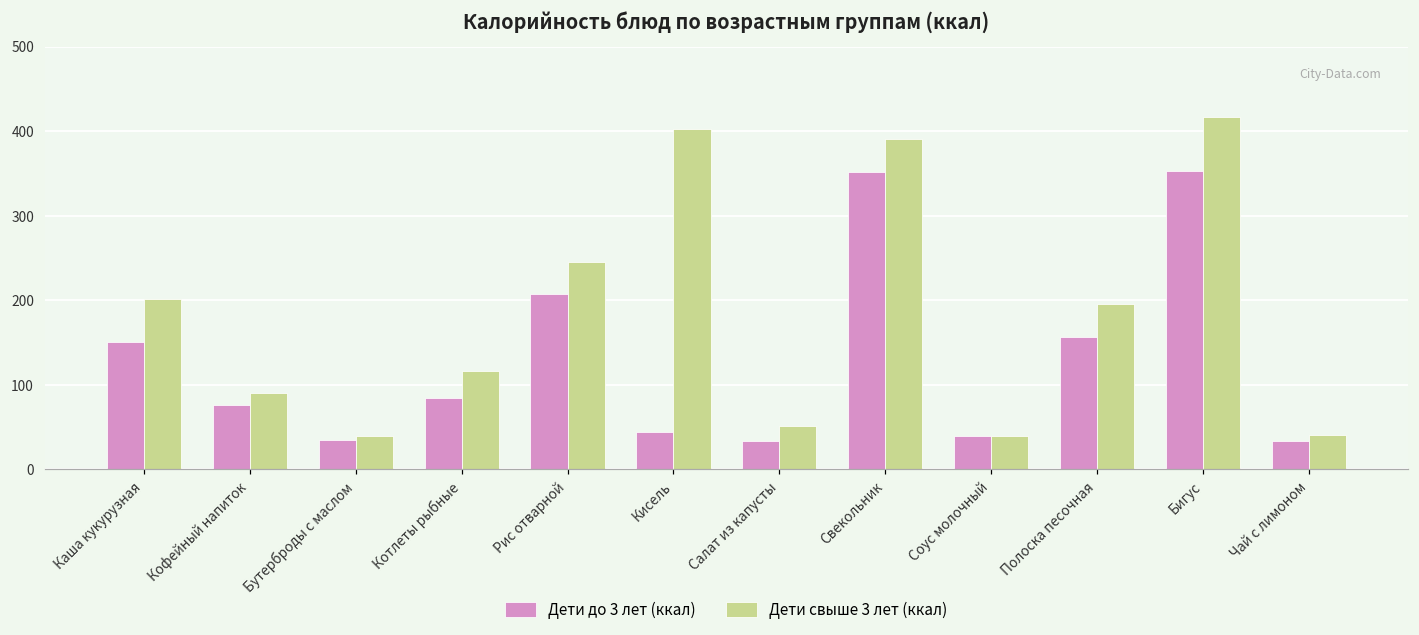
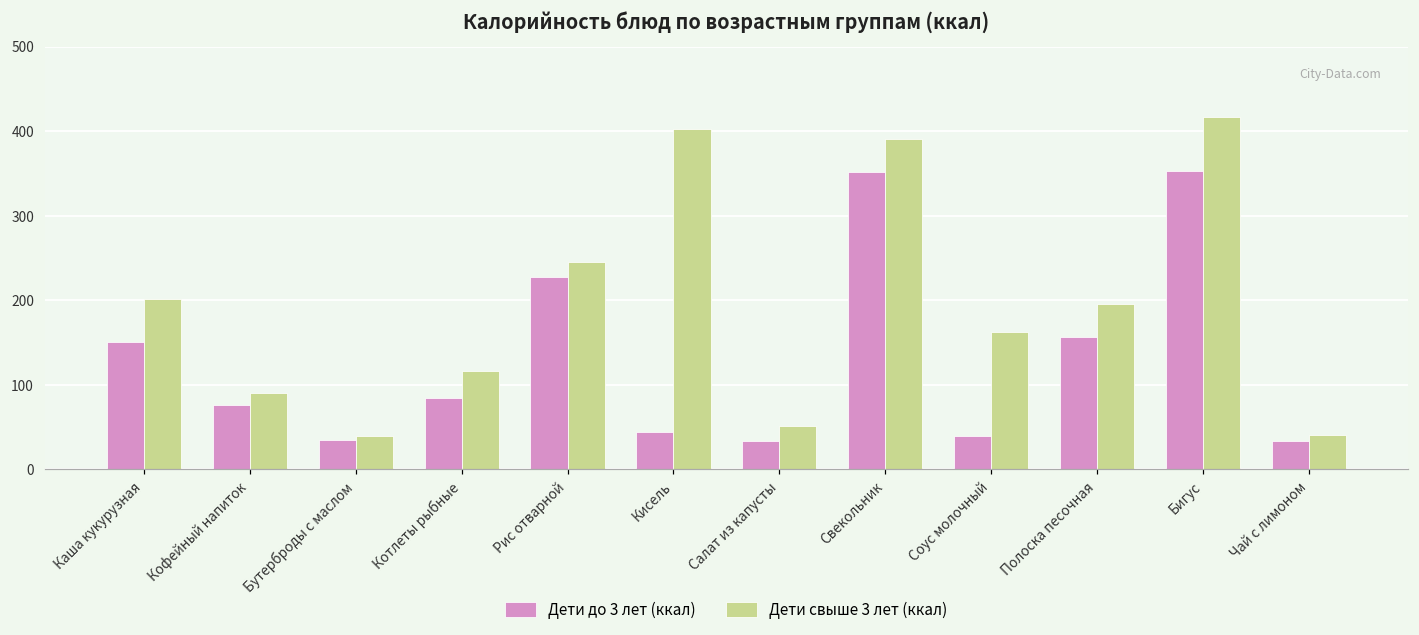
Дети до 3 лет (ккал), Рис отварной: 210 -> 230
Дети свыше 3 лет (ккал), Соус молочный: 40 -> 160
